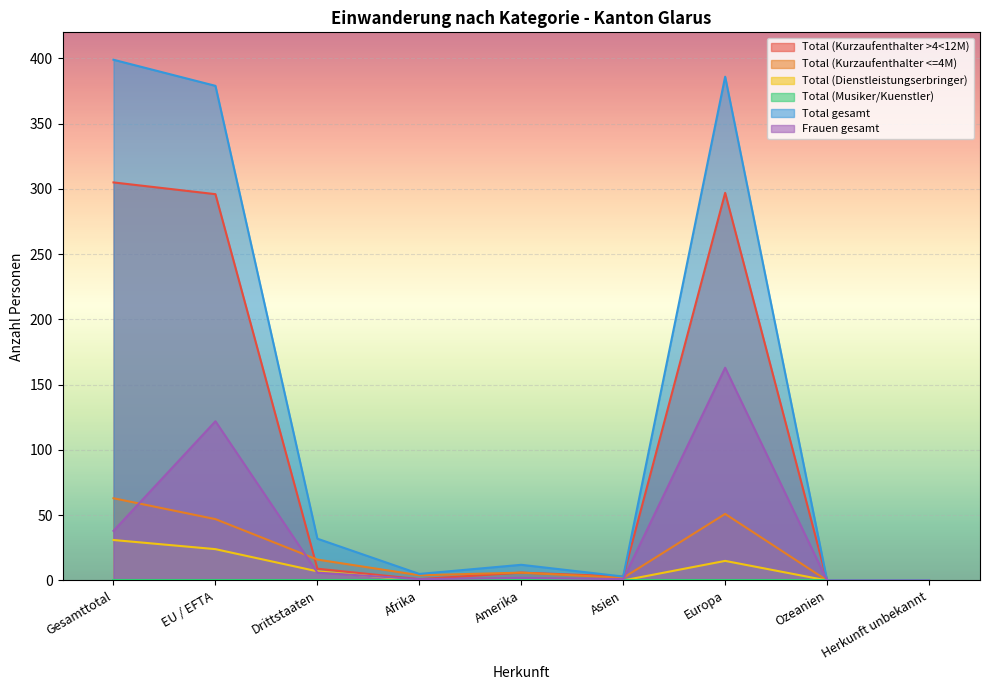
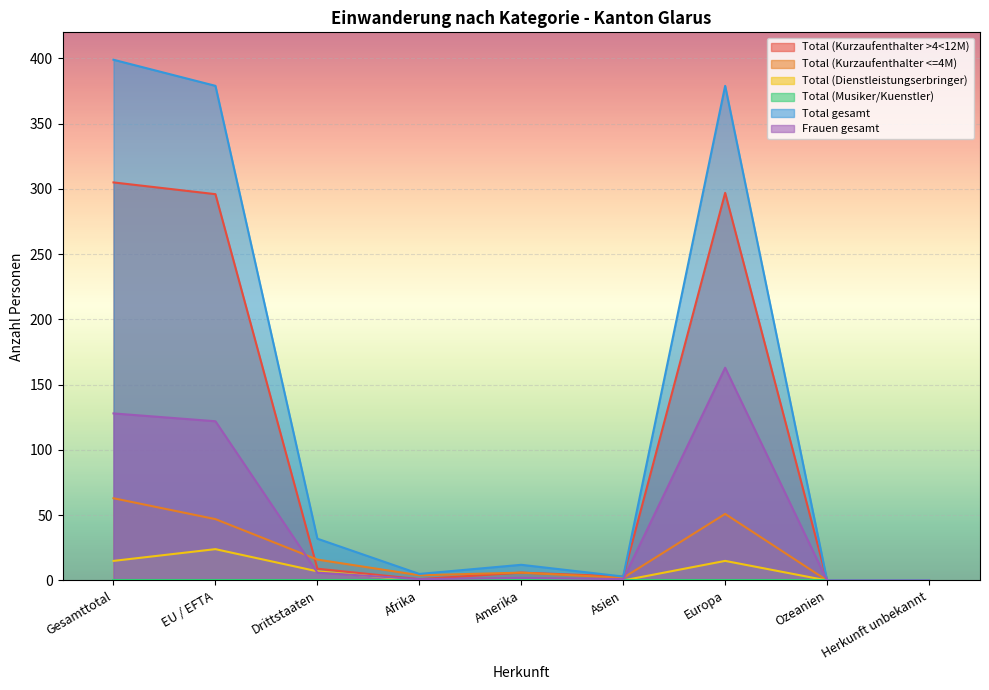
Total (Dienstleistungserbringer), Gesamttotal: 31 -> 15
Frauen gesamt, Gesamttotal: 38 -> 128
Total gesamt, Europa: 386 -> 379
